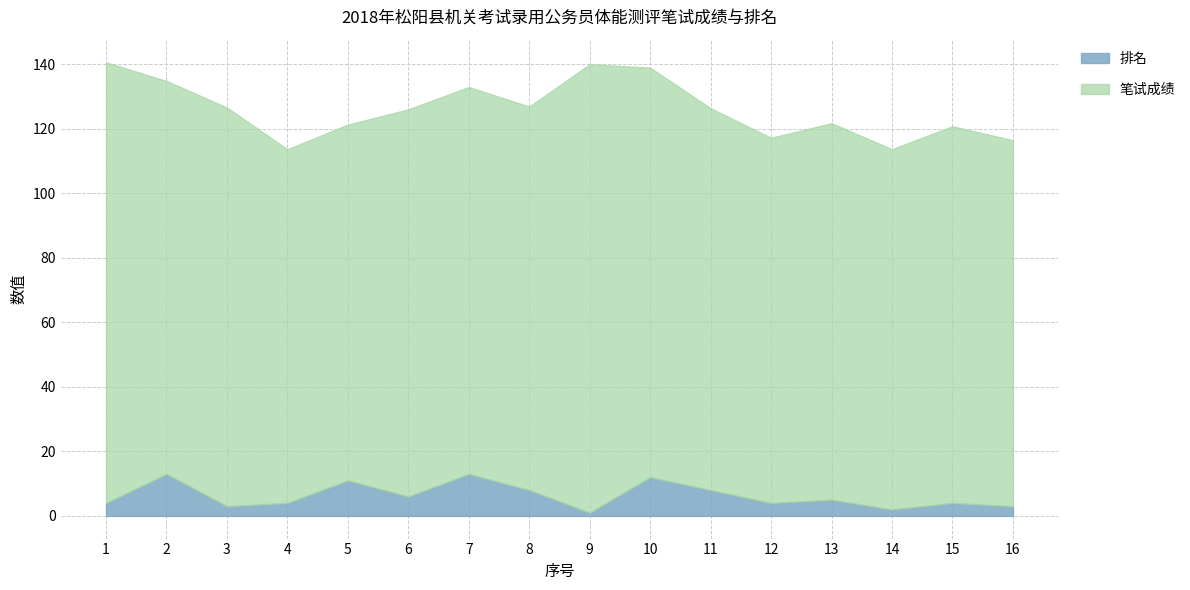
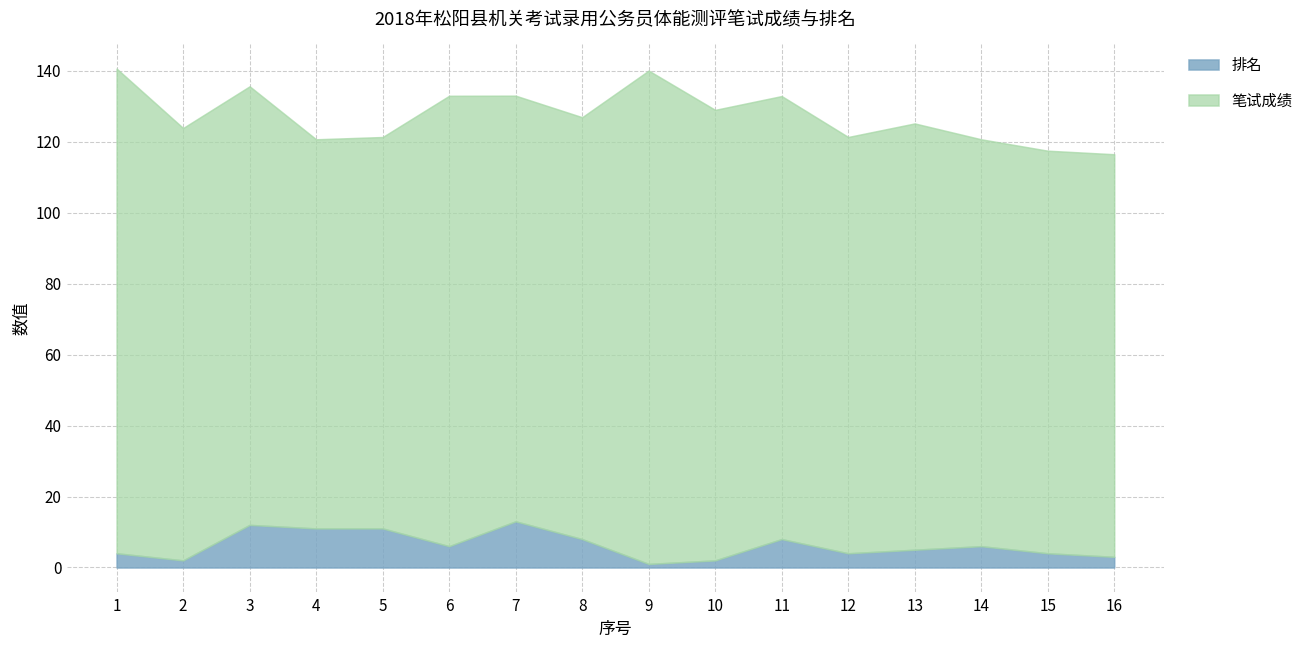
排名, 2: 13 -> 2
排名, 3: 3 -> 12
排名, 4: 4 -> 11
笔试成绩, 6: 120 -> 127
排名, 10: 12 -> 2
笔试成绩, 11: 118 -> 125
笔试成绩, 12: 113 -> 117
笔试成绩, 13: 117 -> 120
排名, 14: 2 -> 6
笔试成绩, 14: 112 -> 115
笔试成绩, 15: 117 -> 113
